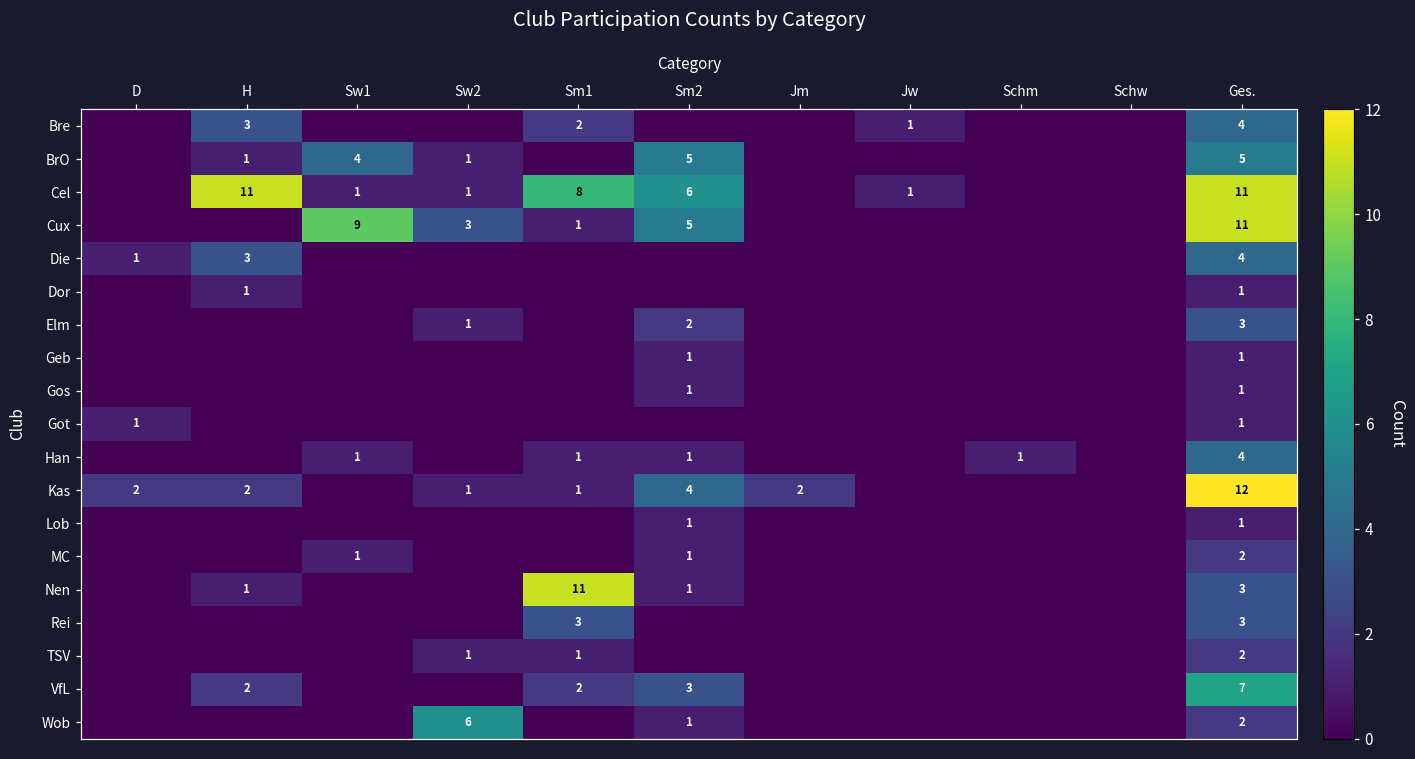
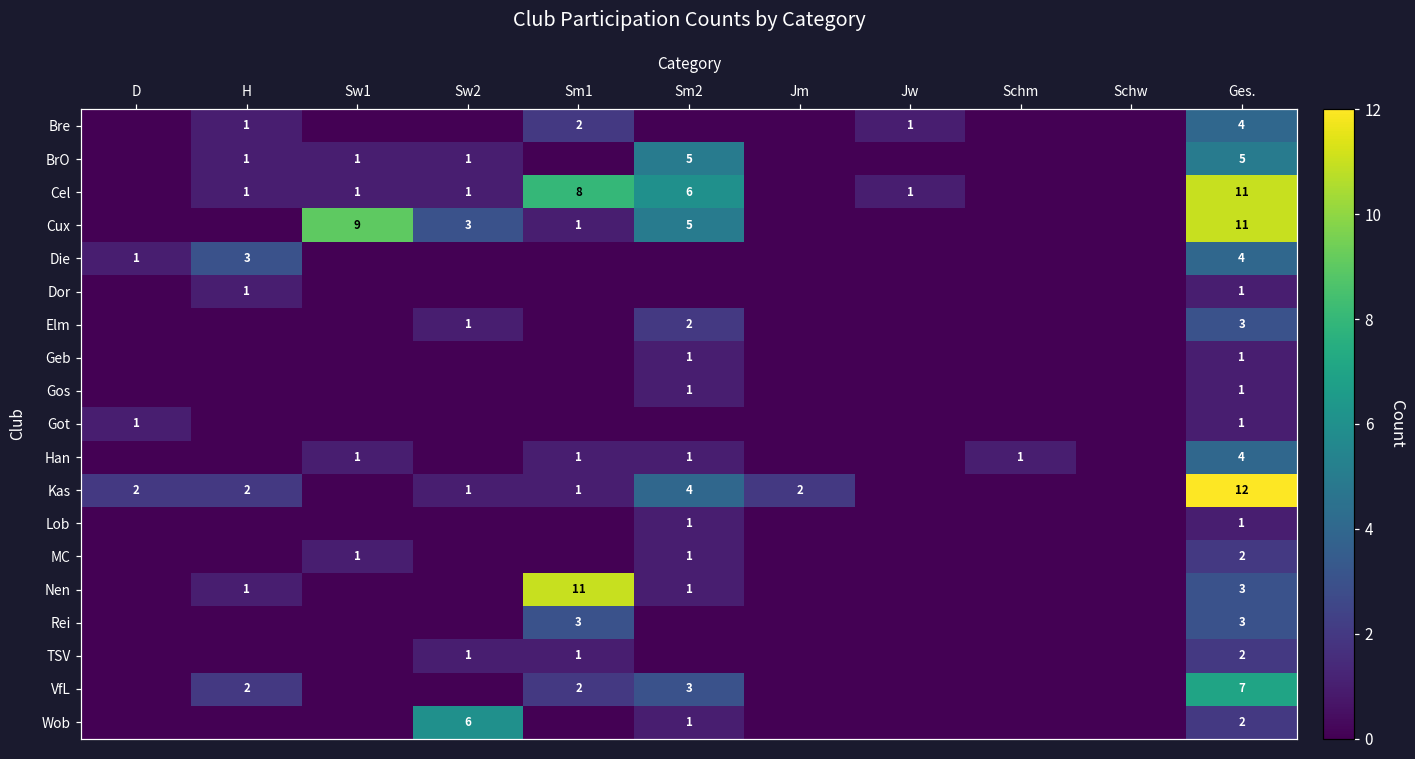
Bre, H: 3 -> 1
BrO, Sw1: 4 -> 1
Cel, H: 11 -> 1
